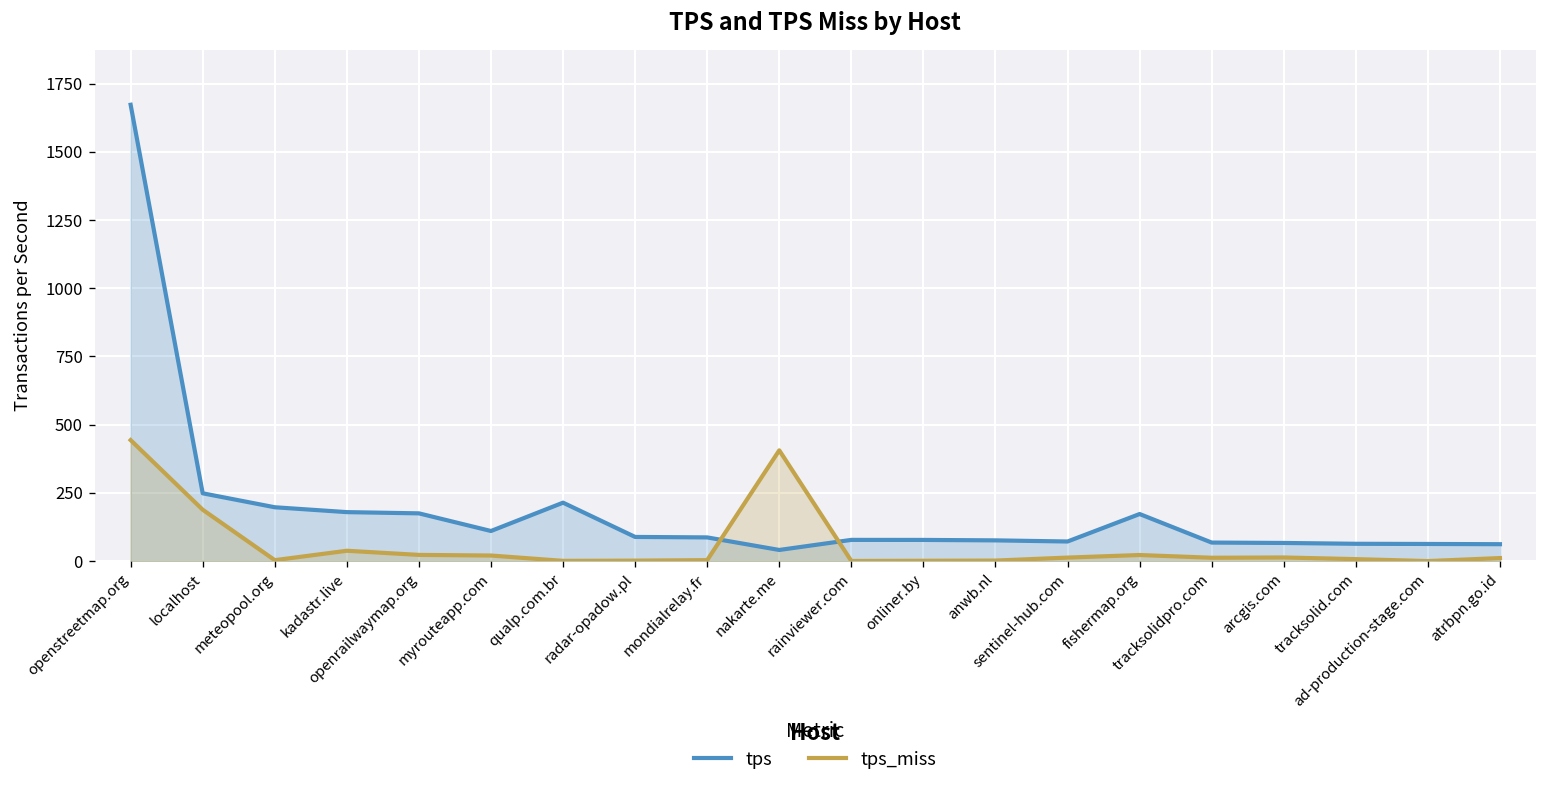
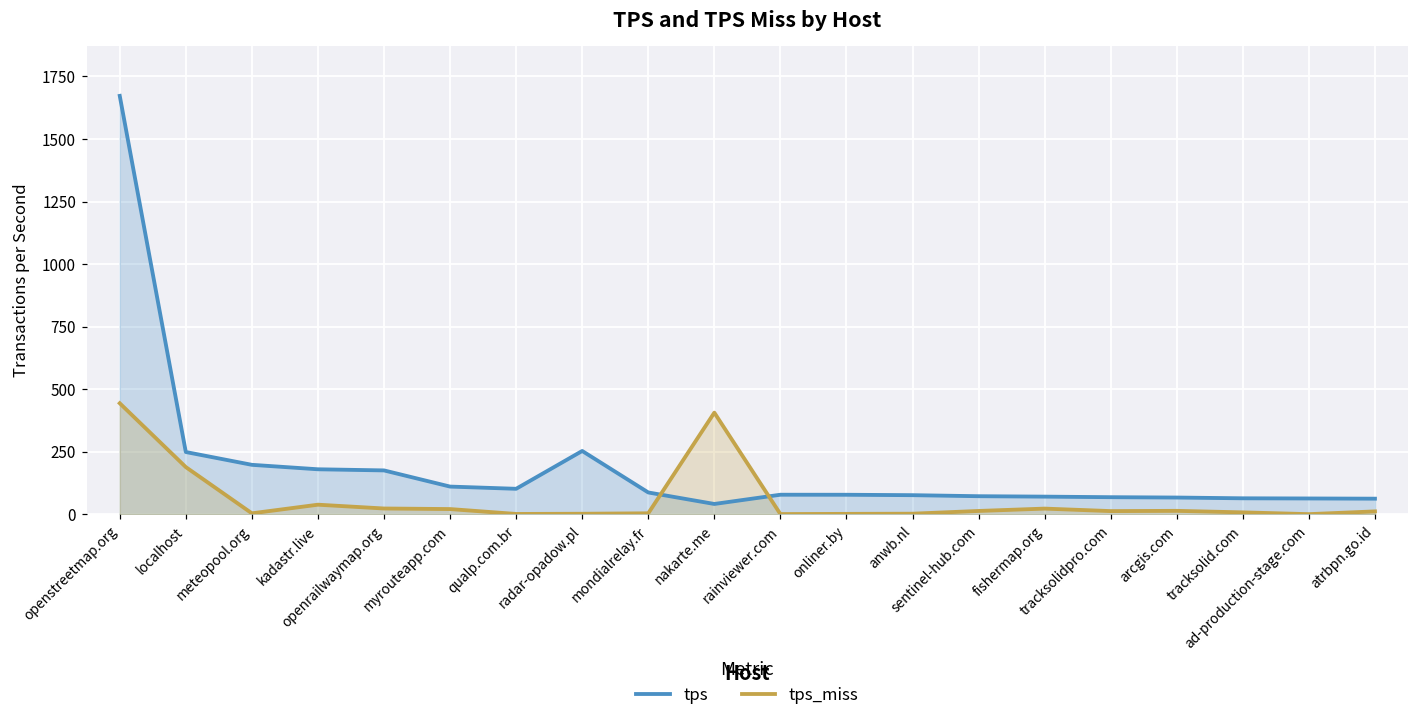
tps, qualp.com.br: 210 -> 100
tps, radar-opadow.pl: 90 -> 250
tps, fishermap.org: 170 -> 70
